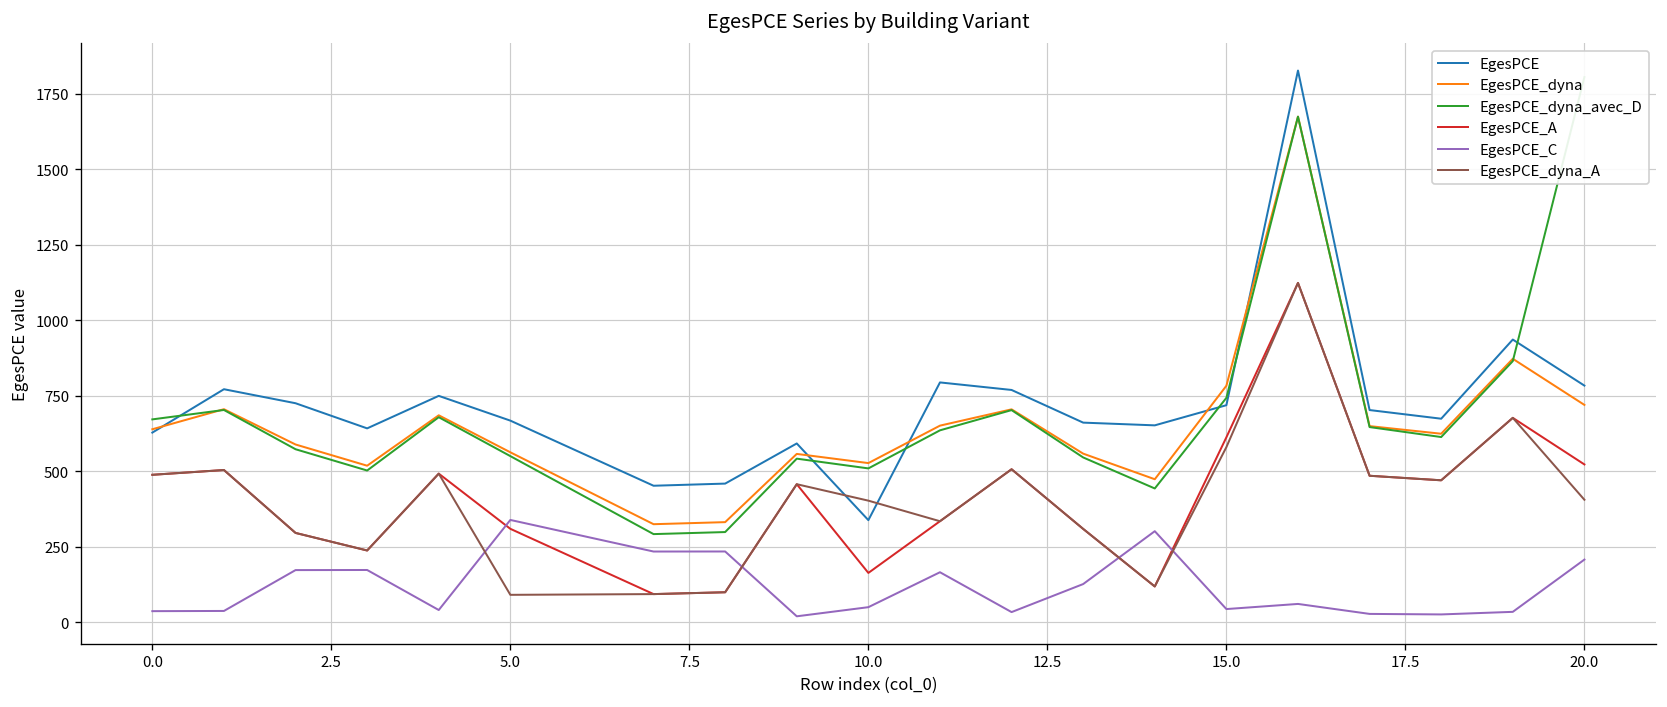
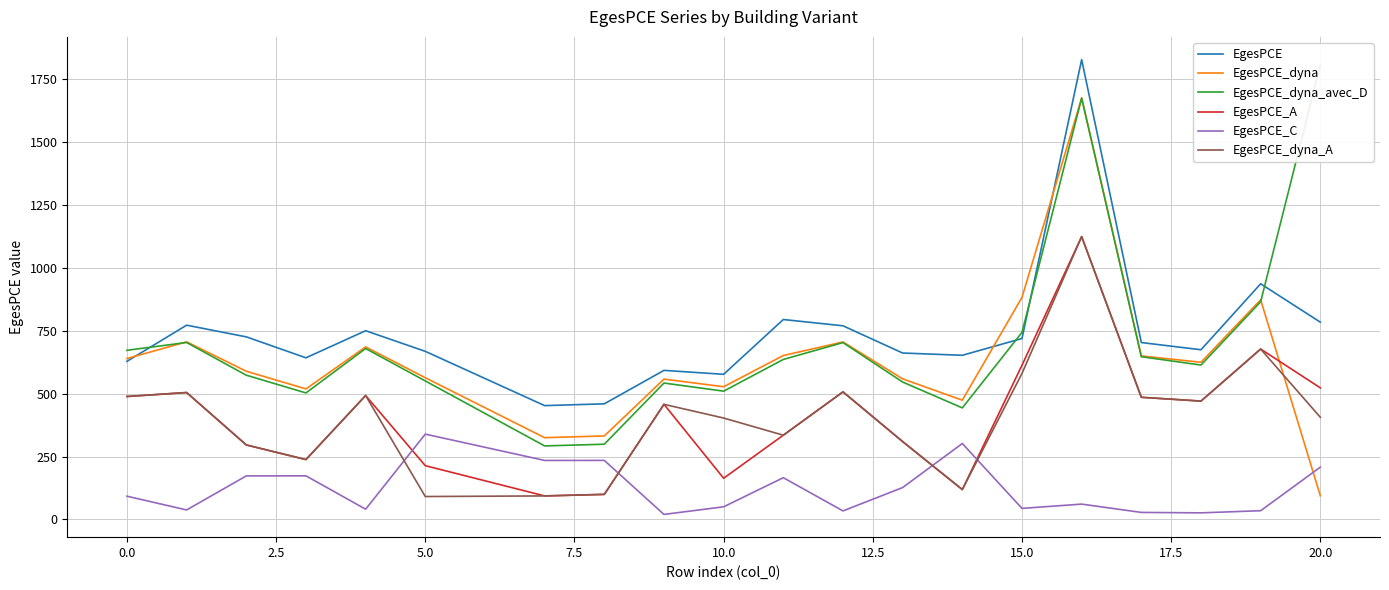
EgesPCE_C, 0.0: 40 -> 90
EgesPCE_A, 5.0: 310 -> 210
EgesPCE, 10.0: 340 -> 580
EgesPCE_dyna, 15.0: 780 -> 880
EgesPCE_dyna, 20.0: 720 -> 90
